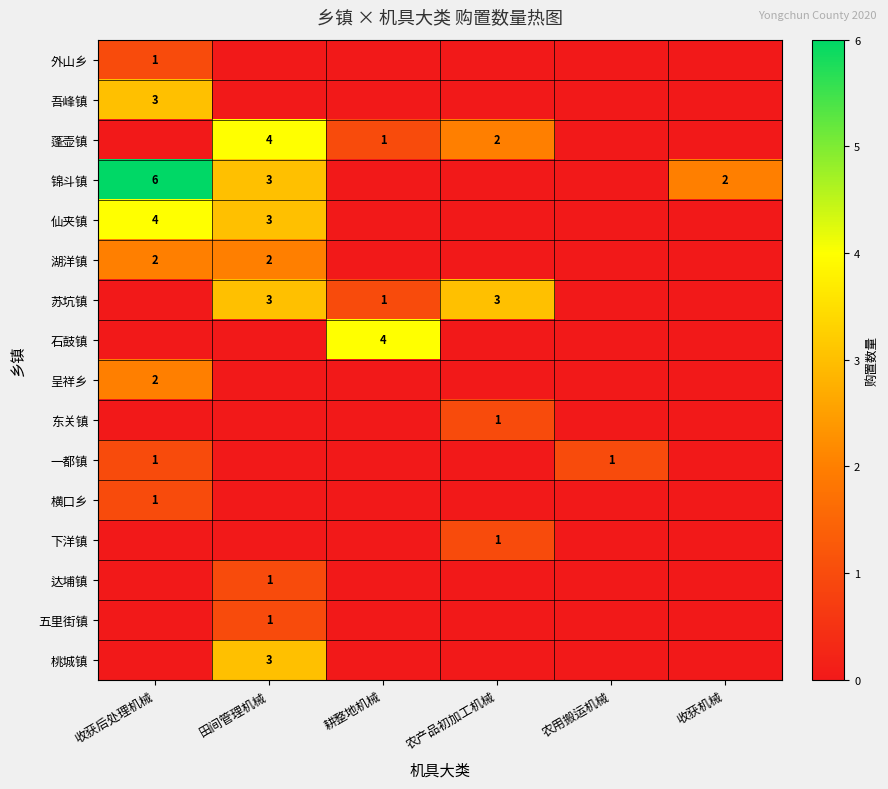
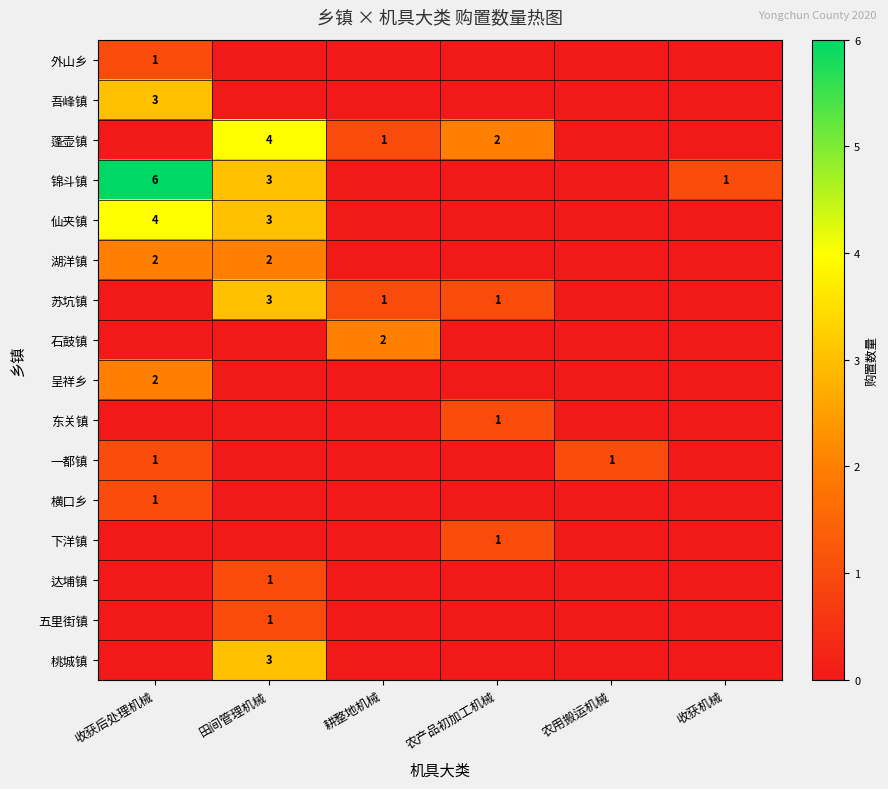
锦斗镇, 收获机械: 2 -> 1
苏坑镇, 农产品初加工机械: 3 -> 1
石鼓镇, 耕整地机械: 4 -> 2
